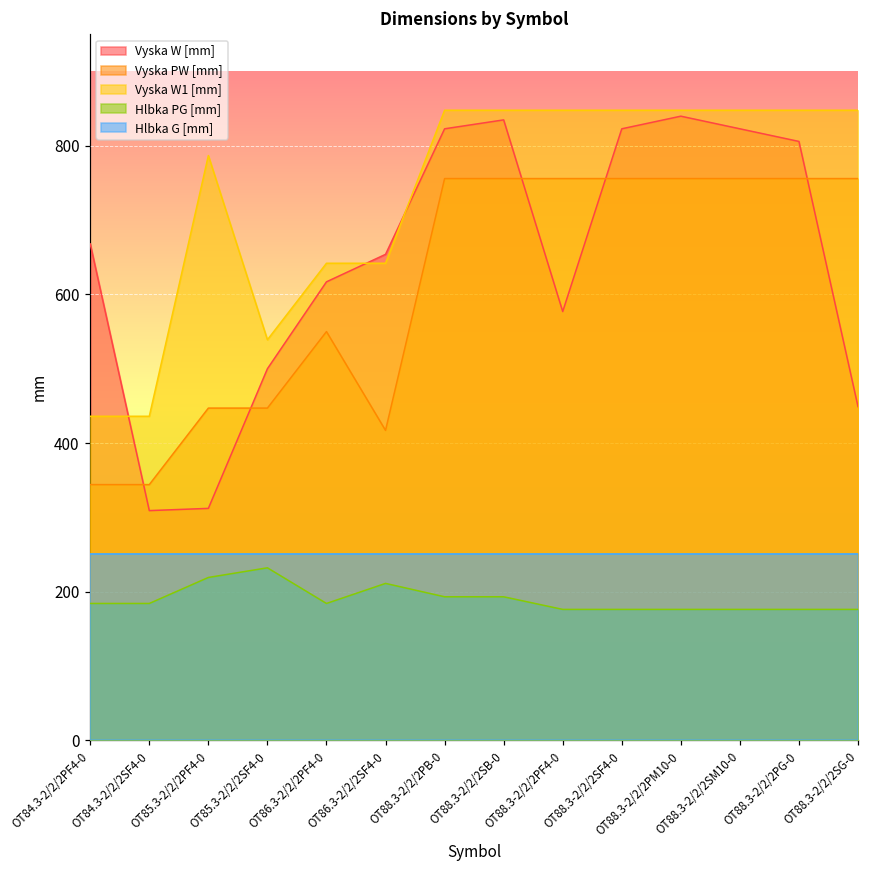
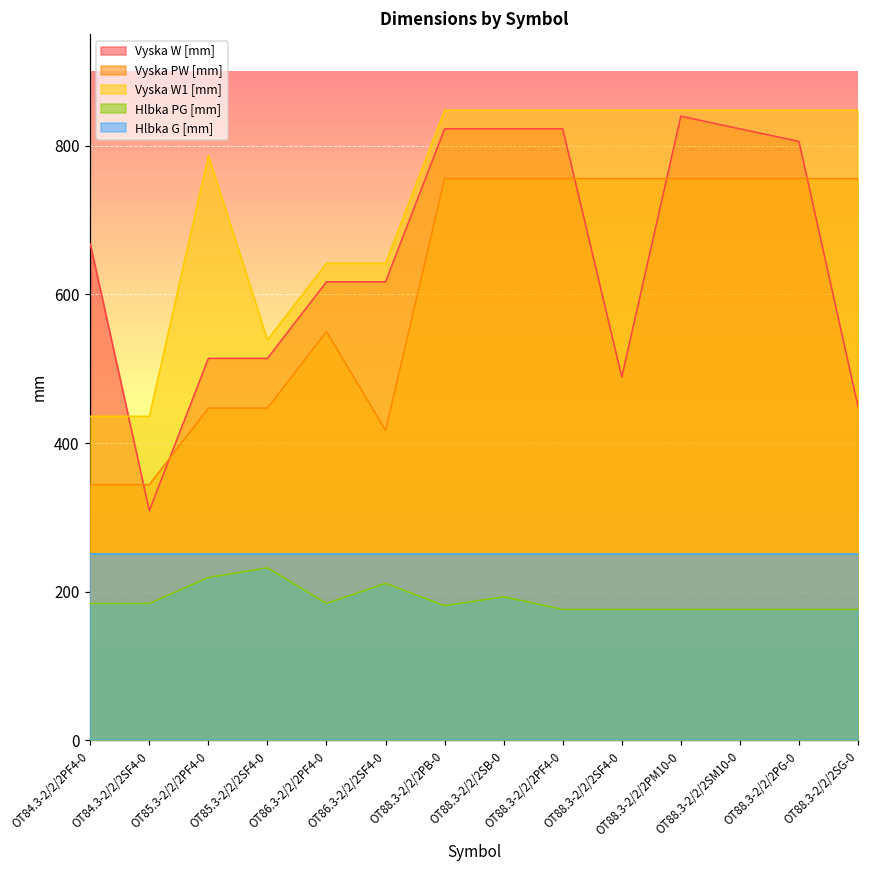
Vyska W [mm], OT85.3-2/2/2PF4-0: 310 -> 510
Vyska W [mm], OT85.3-2/2/2SF4-0: 500 -> 510
Vyska W [mm], OT86.3-2/2/2SF4-0: 650 -> 620
Hlbka PG [mm], OT88.3-2/2/2PB-0: 190 -> 180
Vyska W [mm], OT88.3-2/2/2SB-0: 840 -> 820
Vyska W [mm], OT88.3-2/2/2PF4-0: 580 -> 820
Vyska W [mm], OT88.3-2/2/2SF4-0: 820 -> 490
